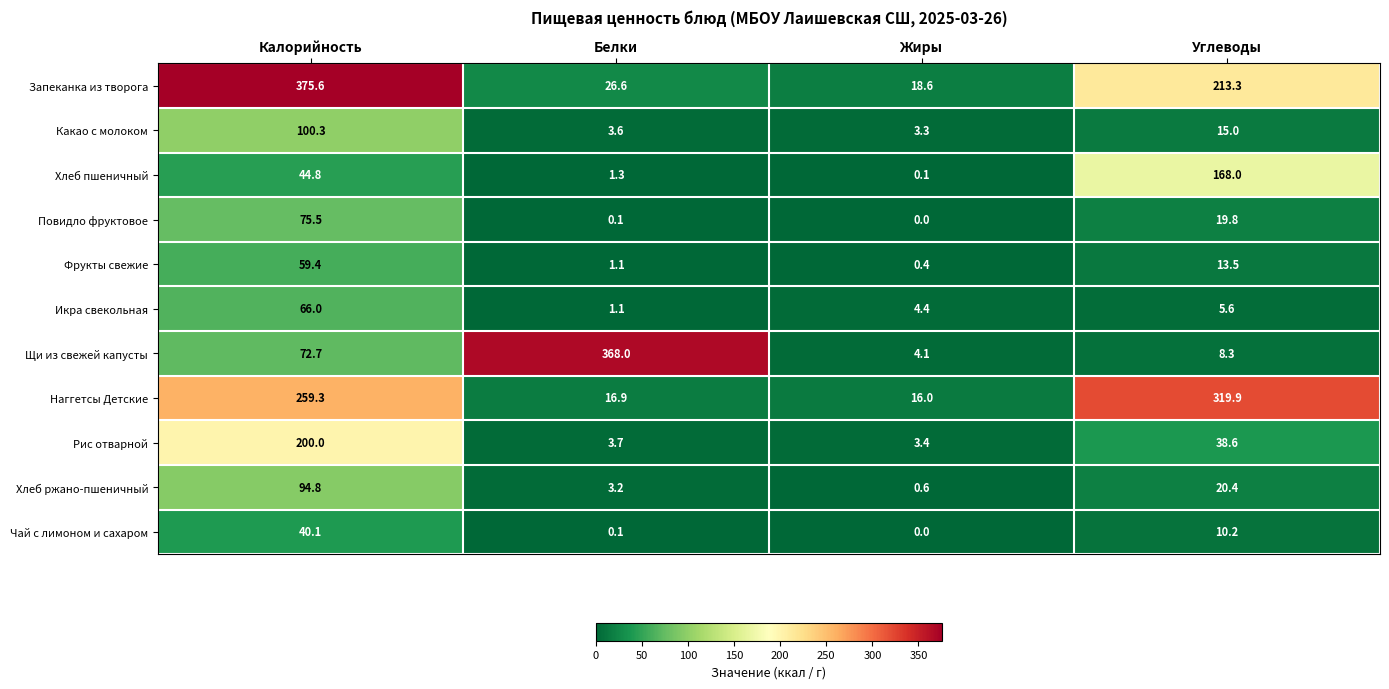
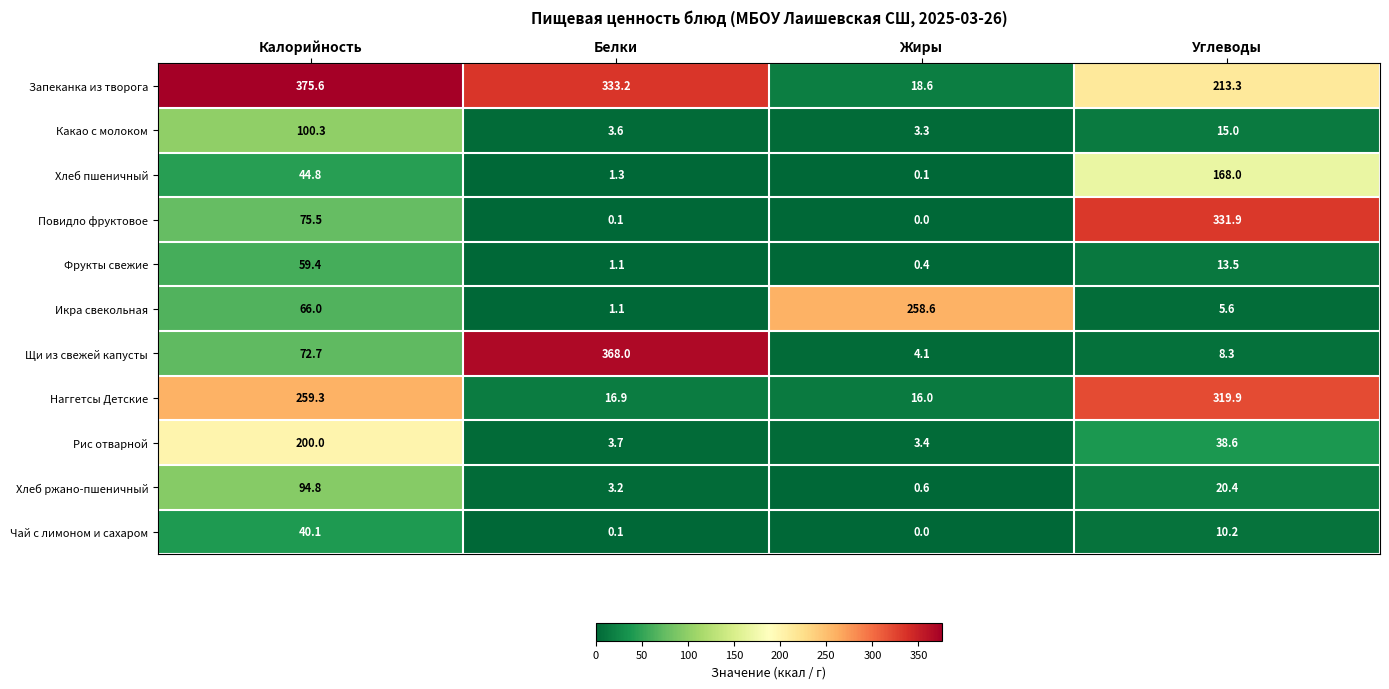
Запеканка из творога, Белки: 26.6 -> 333.2
Повидло фруктовое, Углеводы: 19.8 -> 331.9
Икра свекольная, Жиры: 4.4 -> 258.6
